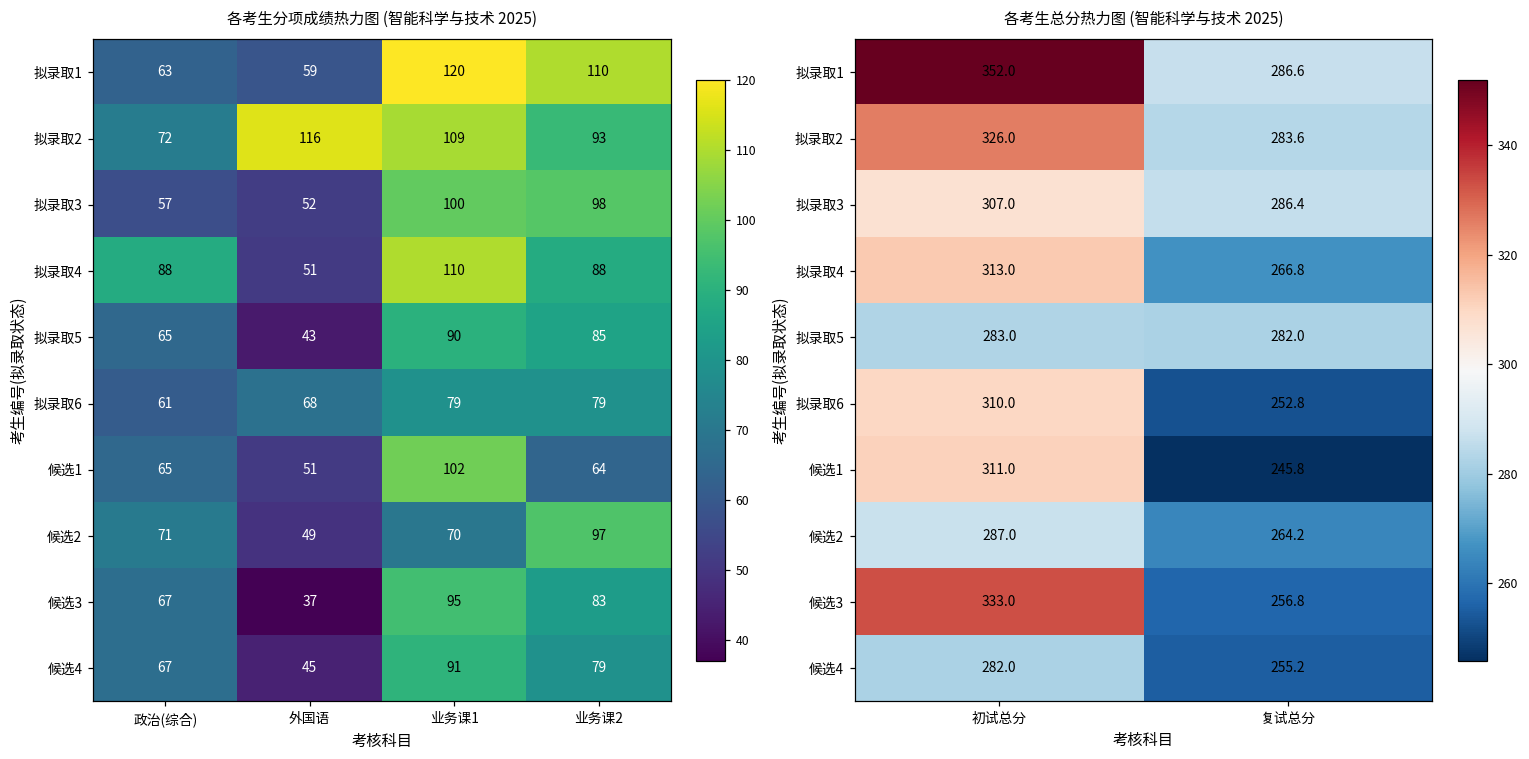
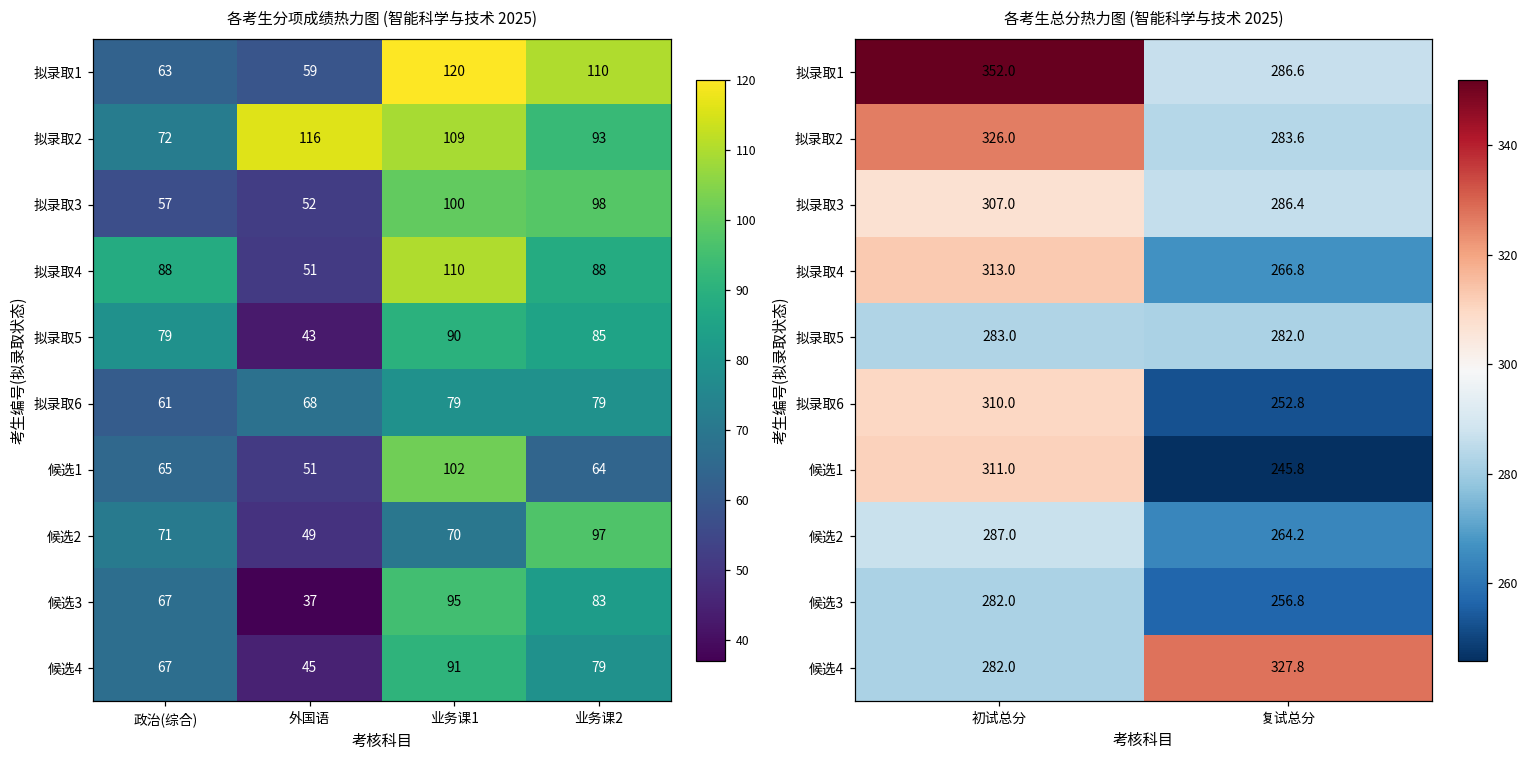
各考生分项成绩热力图 (智能科学与技术 2025), 拟录取5, 政治(综合): 65 -> 79
各考生总分热力图 (智能科学与技术 2025), 候选3, 初试总分: 333.0 -> 282.0
各考生总分热力图 (智能科学与技术 2025), 候选4, 复试总分: 255.2 -> 327.8
